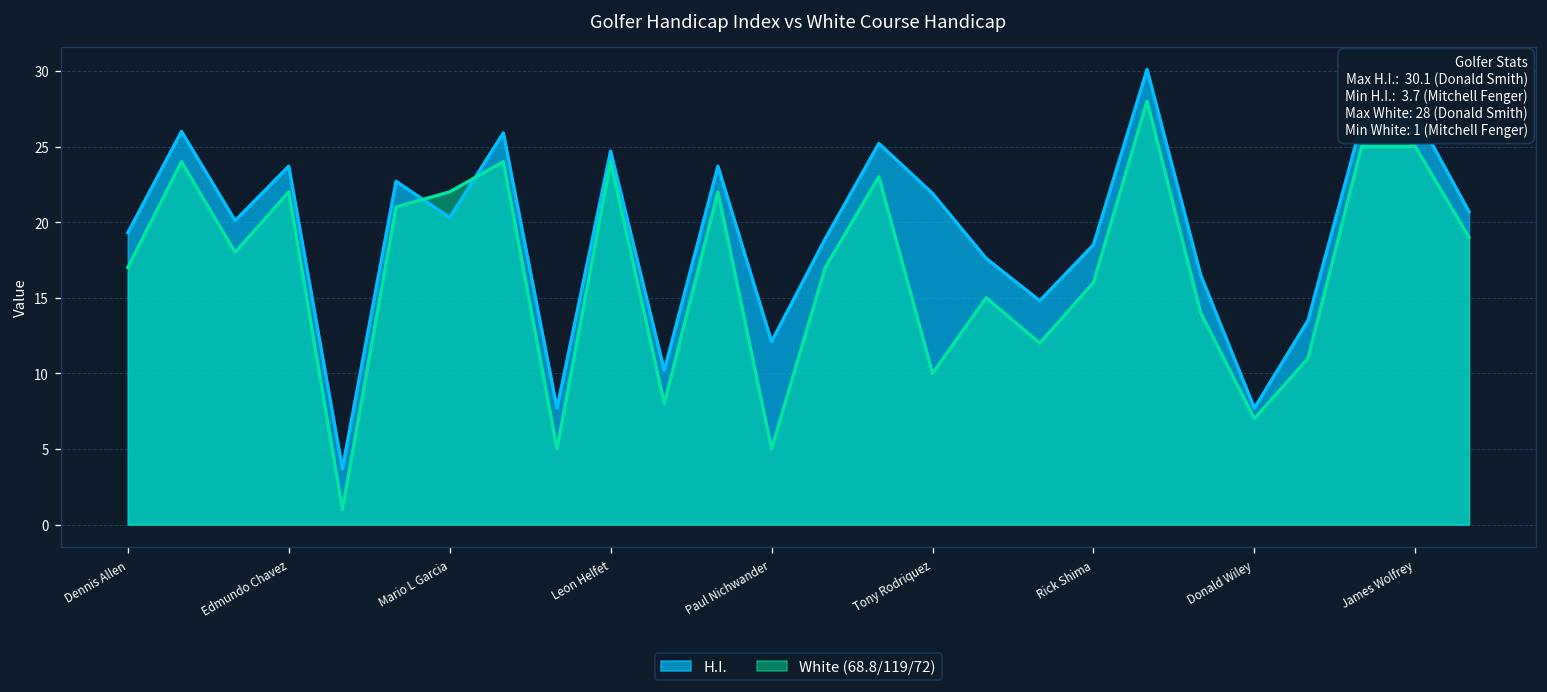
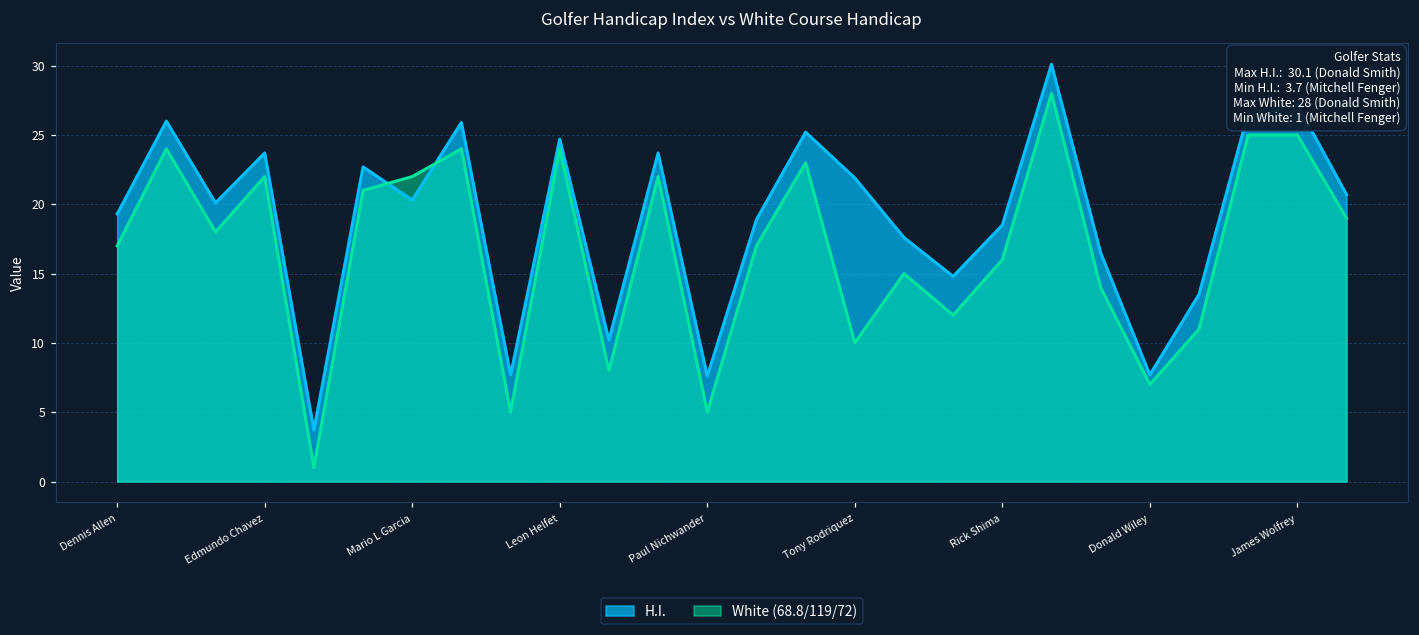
H.I., Paul Nichwander: 12.1 -> 7.6
